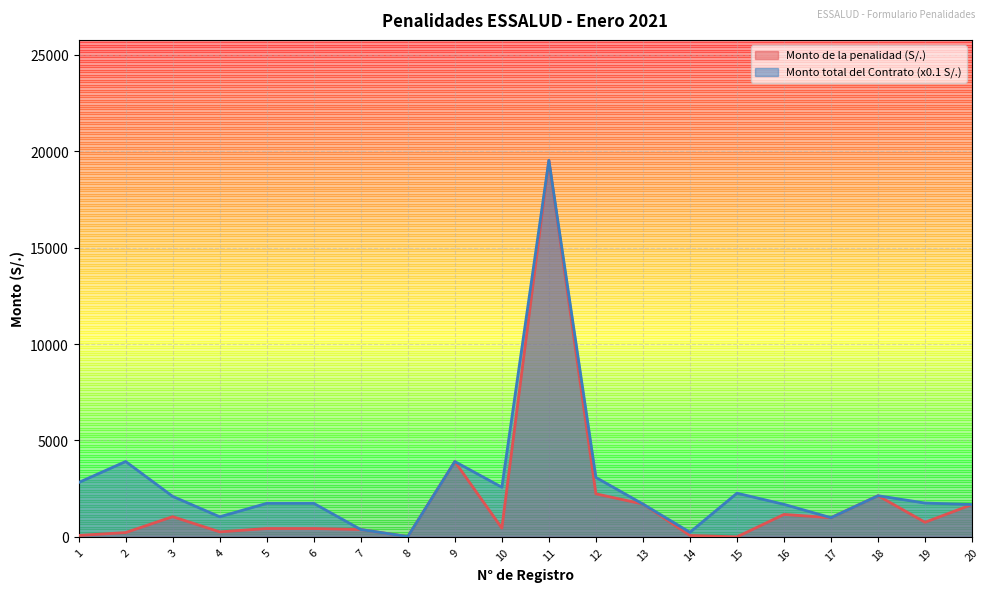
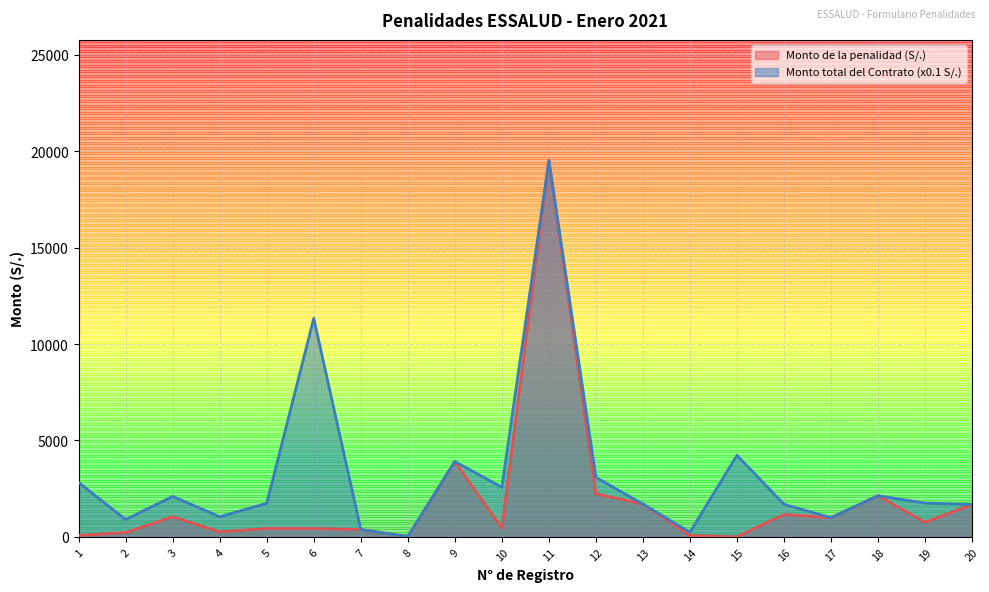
Monto total del Contrato (x0.1 S/.), 2: 3900 -> 900
Monto total del Contrato (x0.1 S/.), 6: 1700 -> 11300
Monto total del Contrato (x0.1 S/.), 15: 2300 -> 4200
